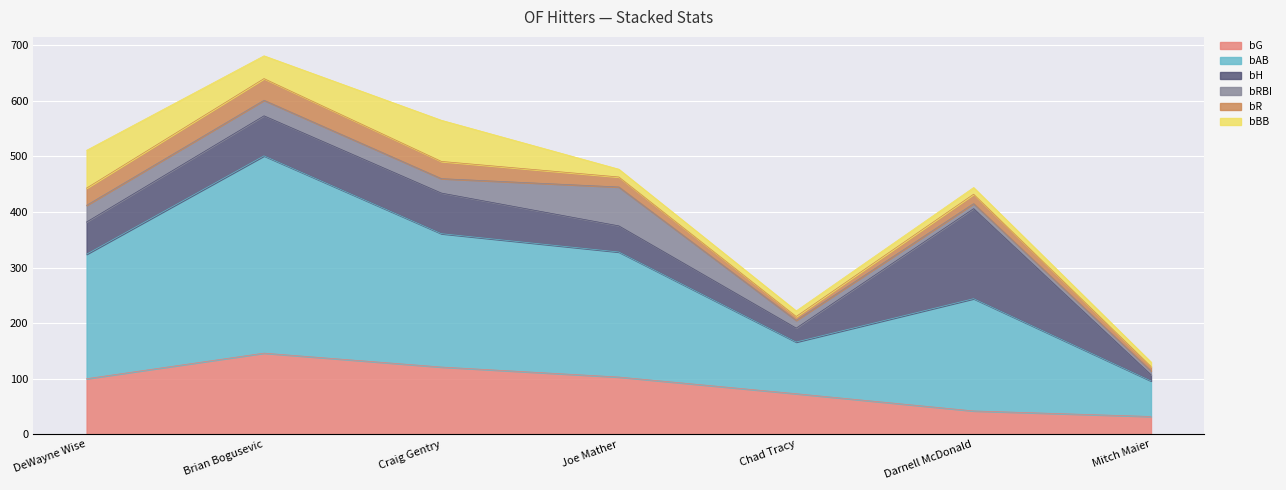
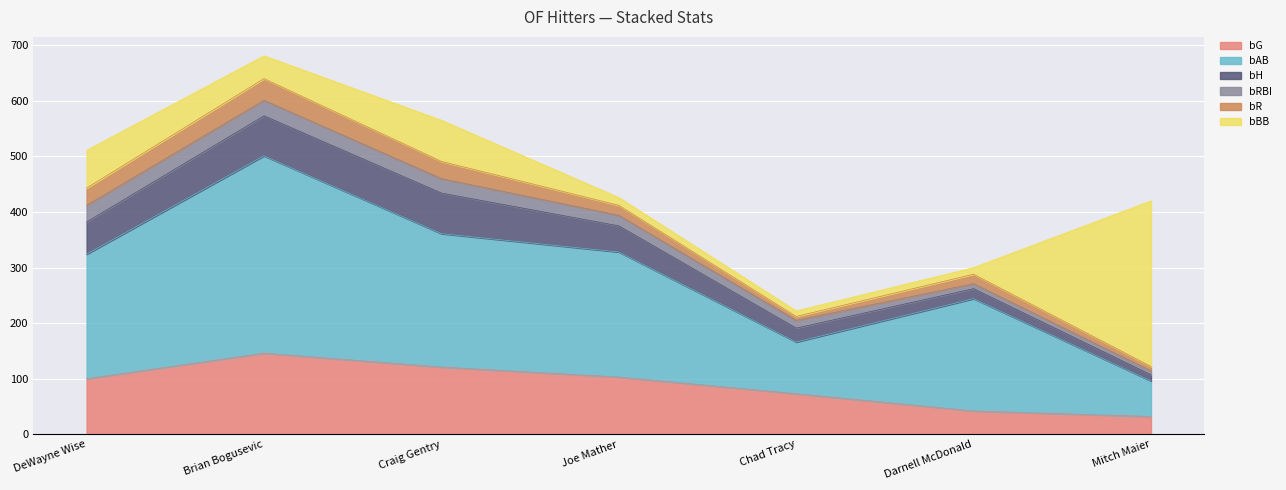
bRBI, Joe Mather: 70 -> 20
bH, Darnell McDonald: 160 -> 20
bBB, Mitch Maier: 10 -> 300
